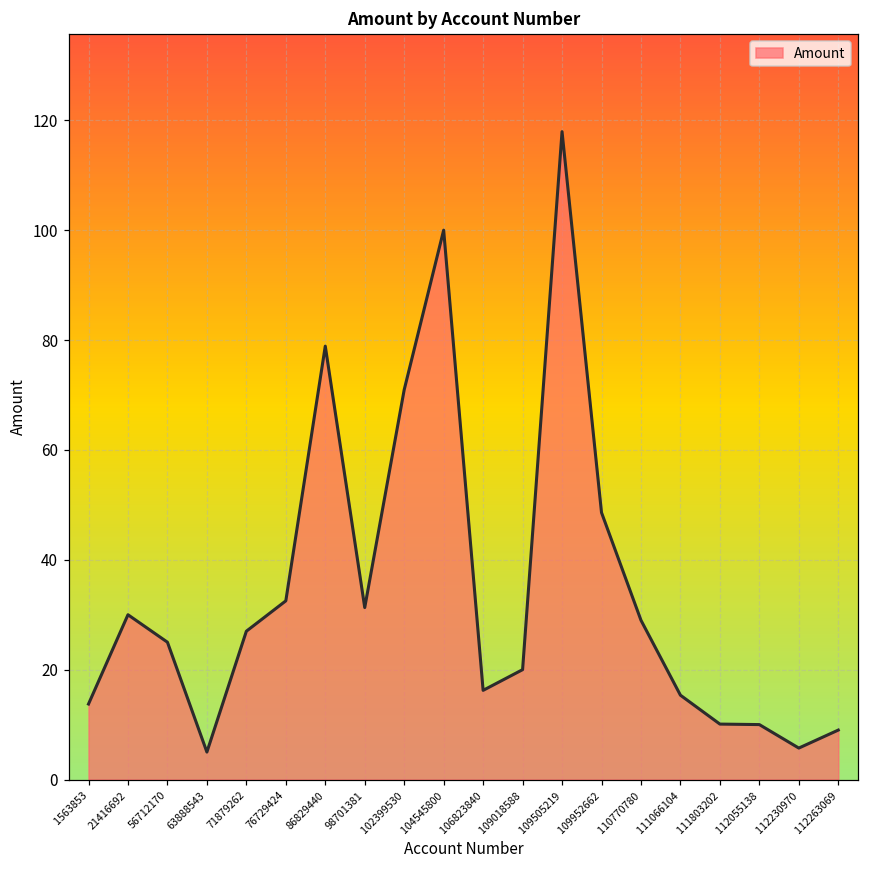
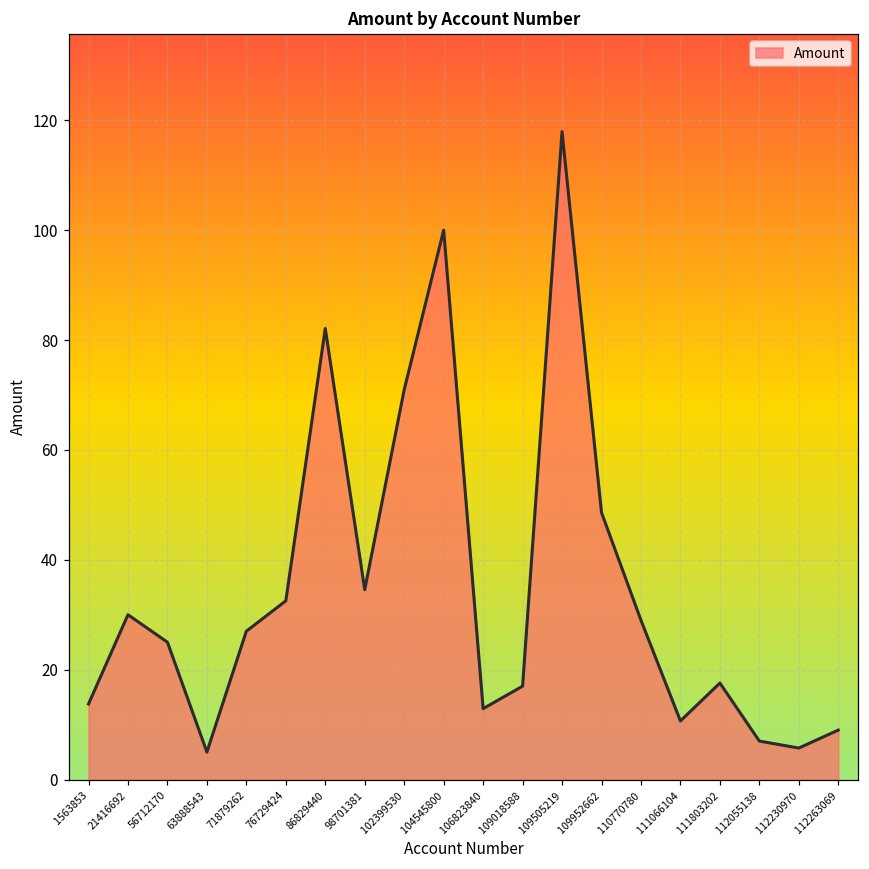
86829440: 79 -> 82
98701381: 31 -> 35
106823840: 16 -> 13
109018588: 20 -> 17
111066104: 15 -> 11
111803202: 10 -> 18
112055138: 10 -> 7
